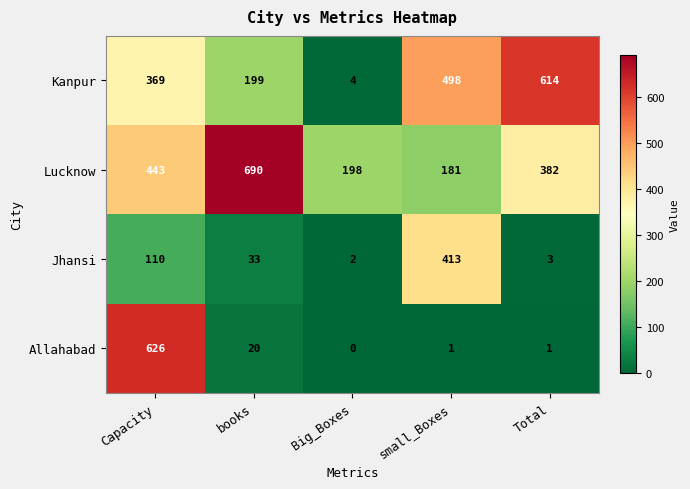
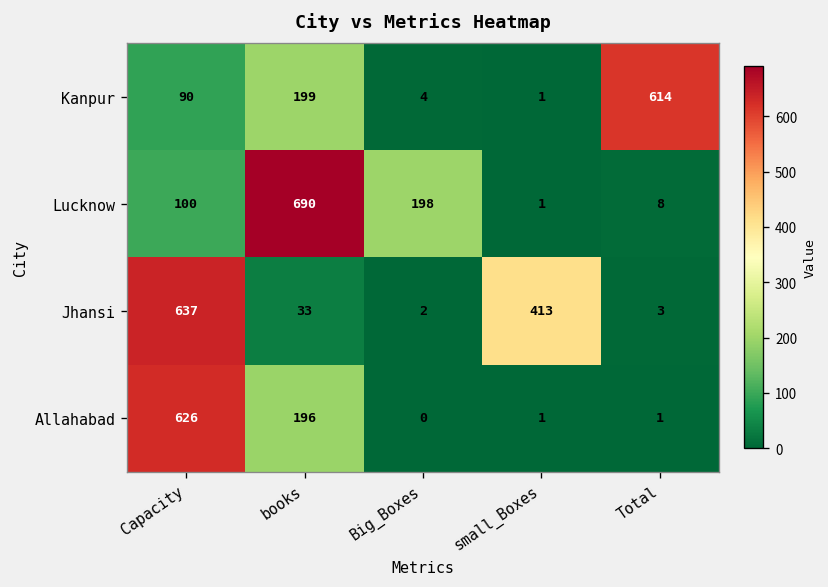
Kanpur, Capacity: 369 -> 90
Kanpur, small_Boxes: 498 -> 1
Lucknow, Capacity: 443 -> 100
Lucknow, small_Boxes: 181 -> 1
Lucknow, Total: 382 -> 8
Jhansi, Capacity: 110 -> 637
Allahabad, books: 20 -> 196
